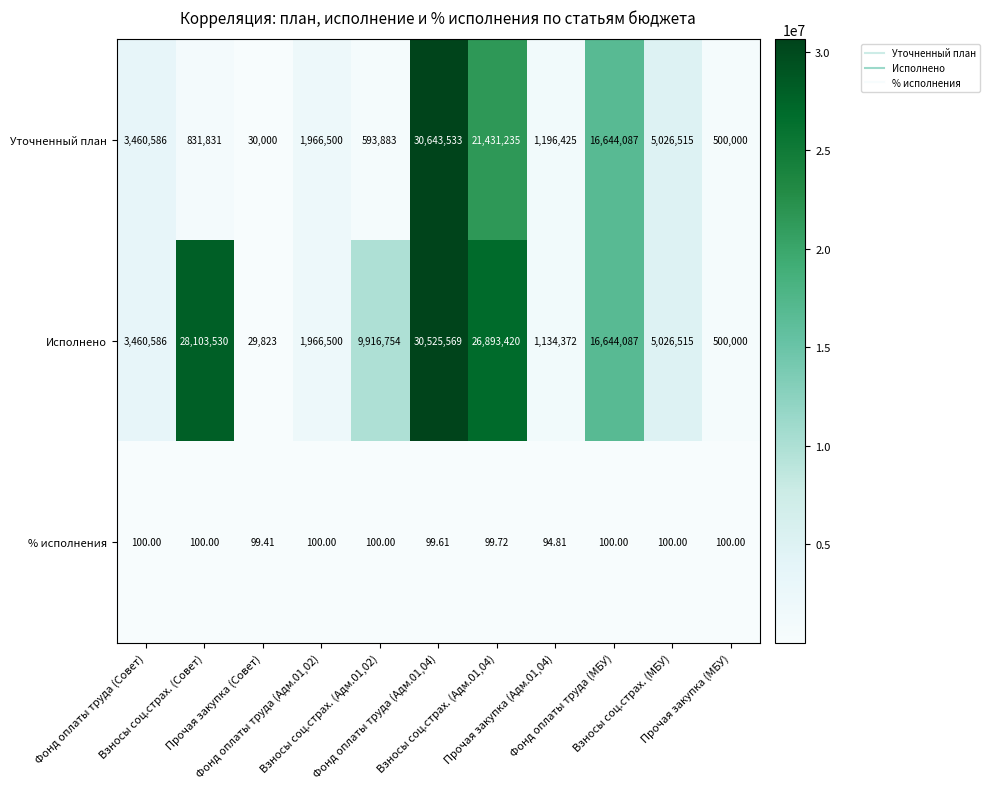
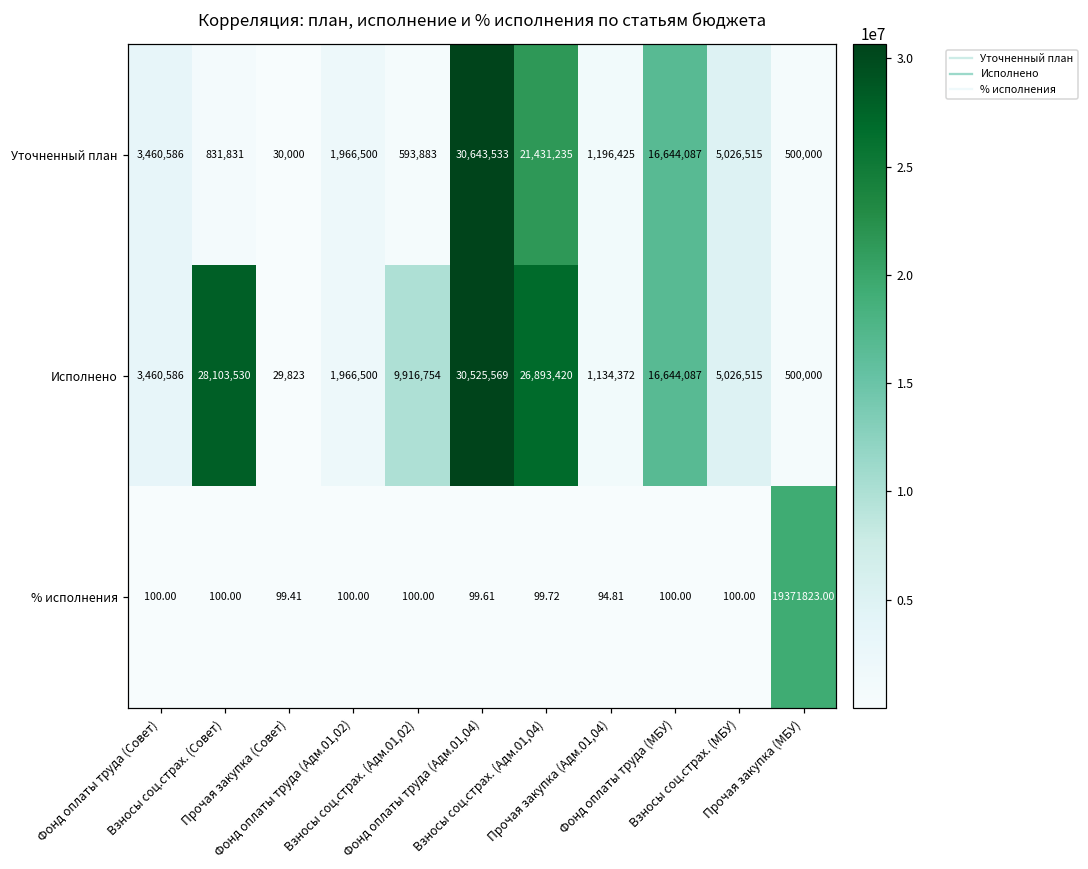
% исполнения, Прочая закупка (МБУ): 100.00 -> 19371823.00
